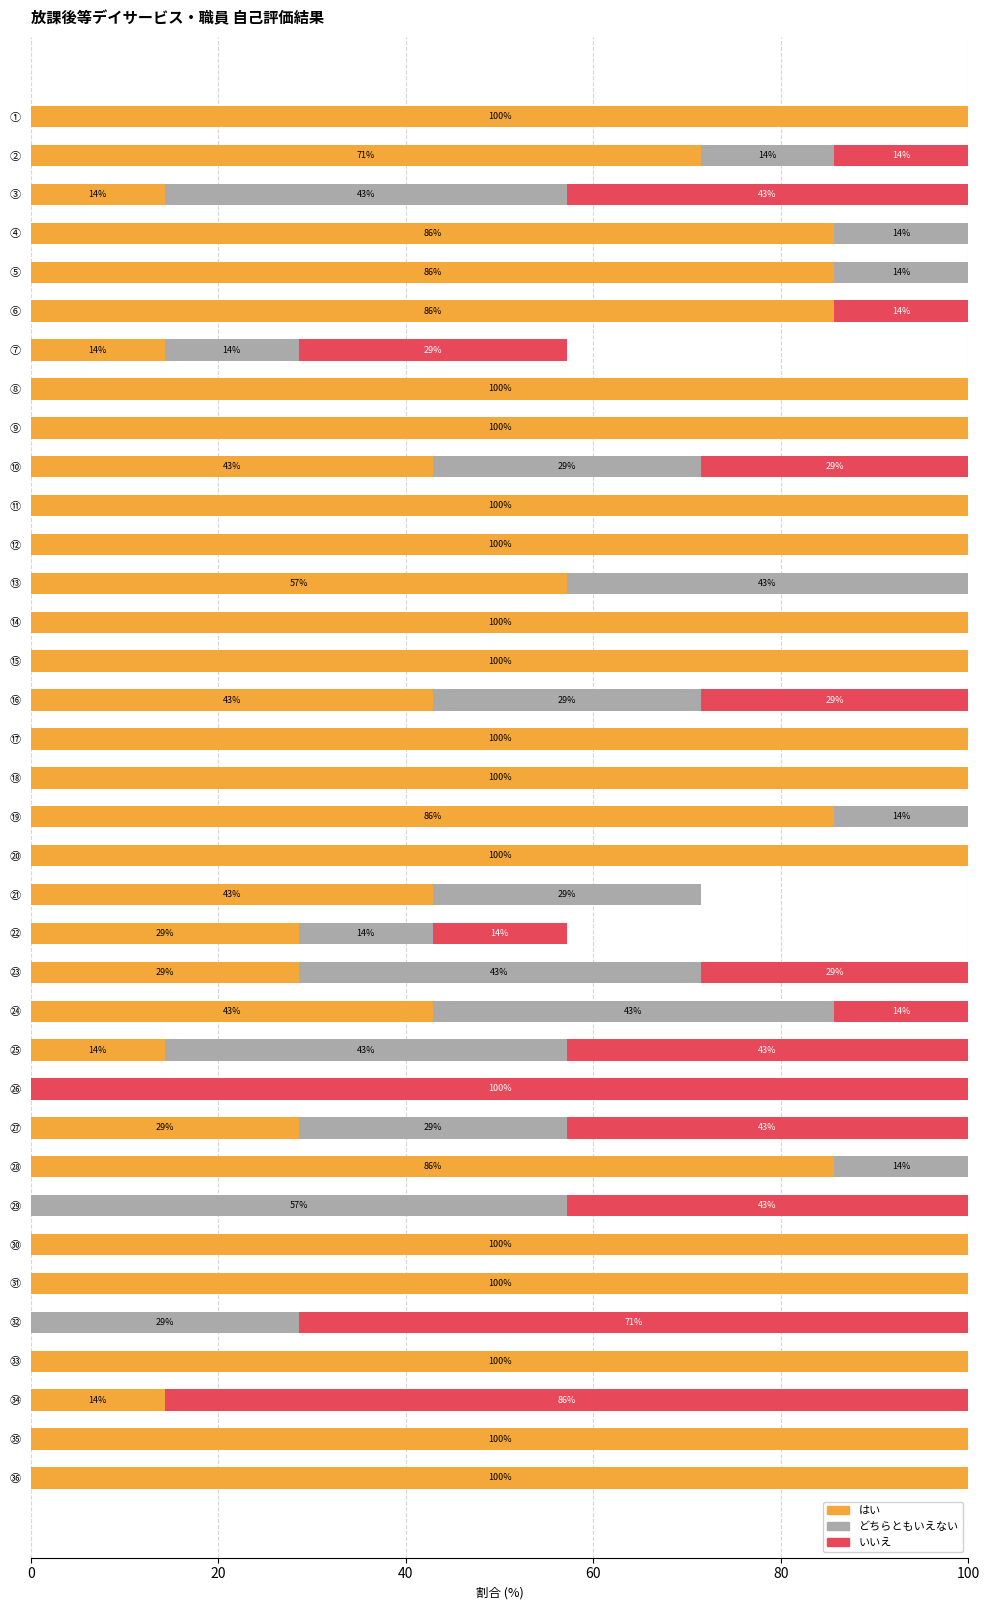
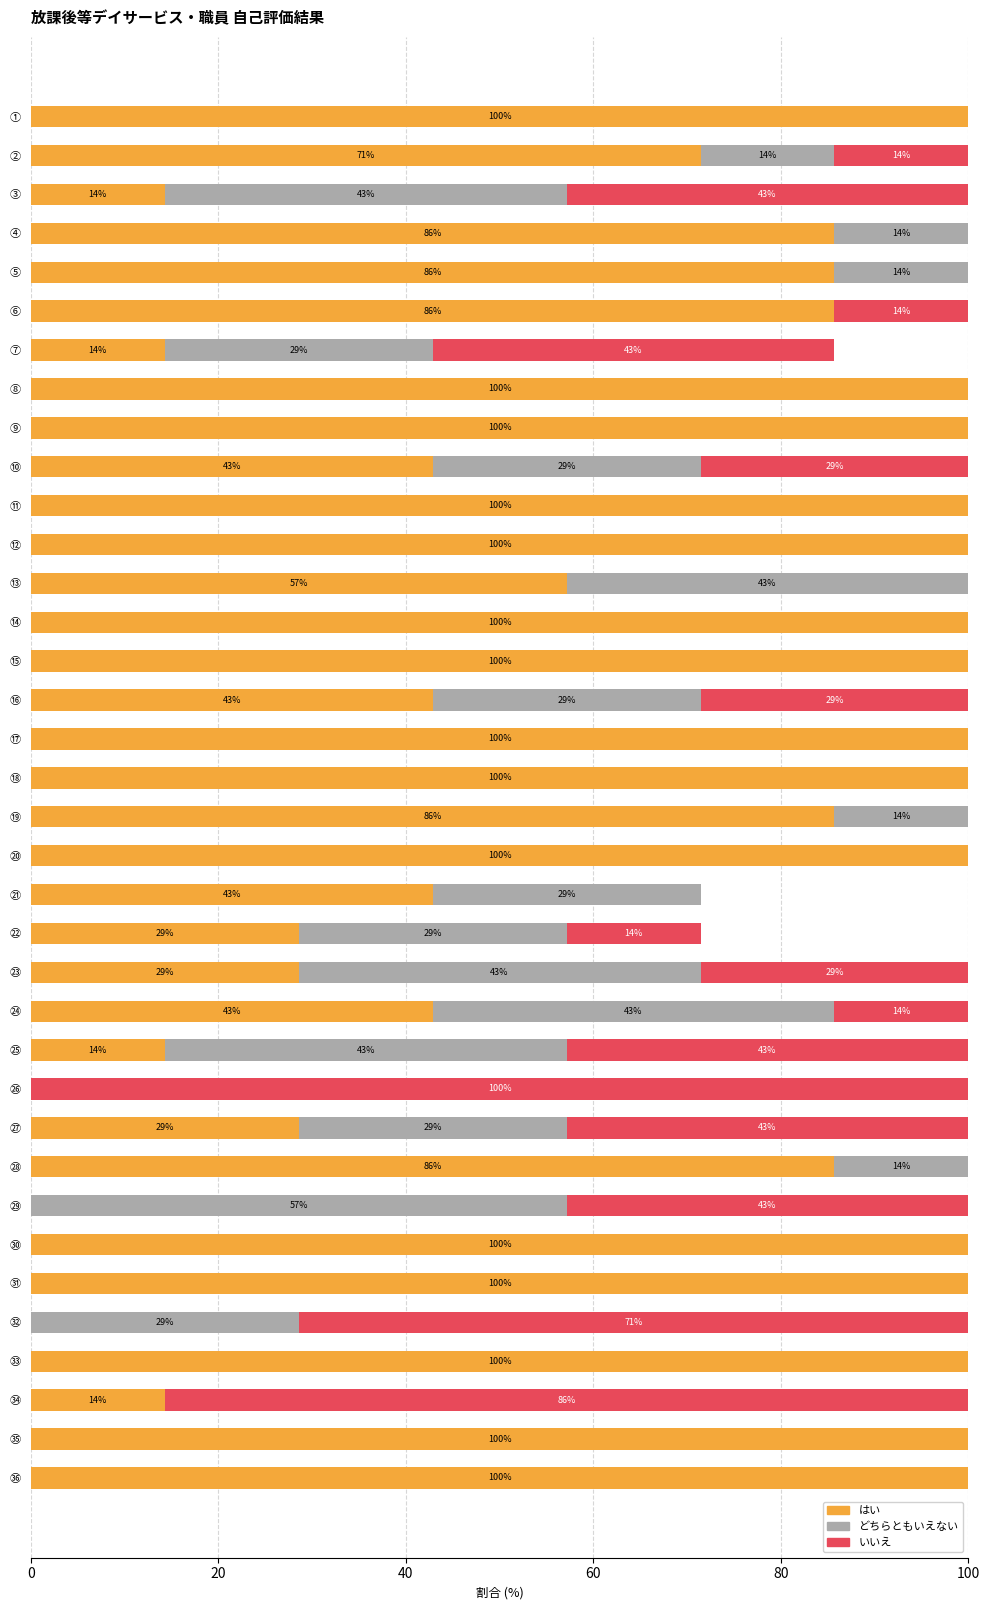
どちらともいえない, ⑦: 14% -> 29%
いいえ, ⑦: 29% -> 43%
どちらともいえない, ㉒: 14% -> 29%
